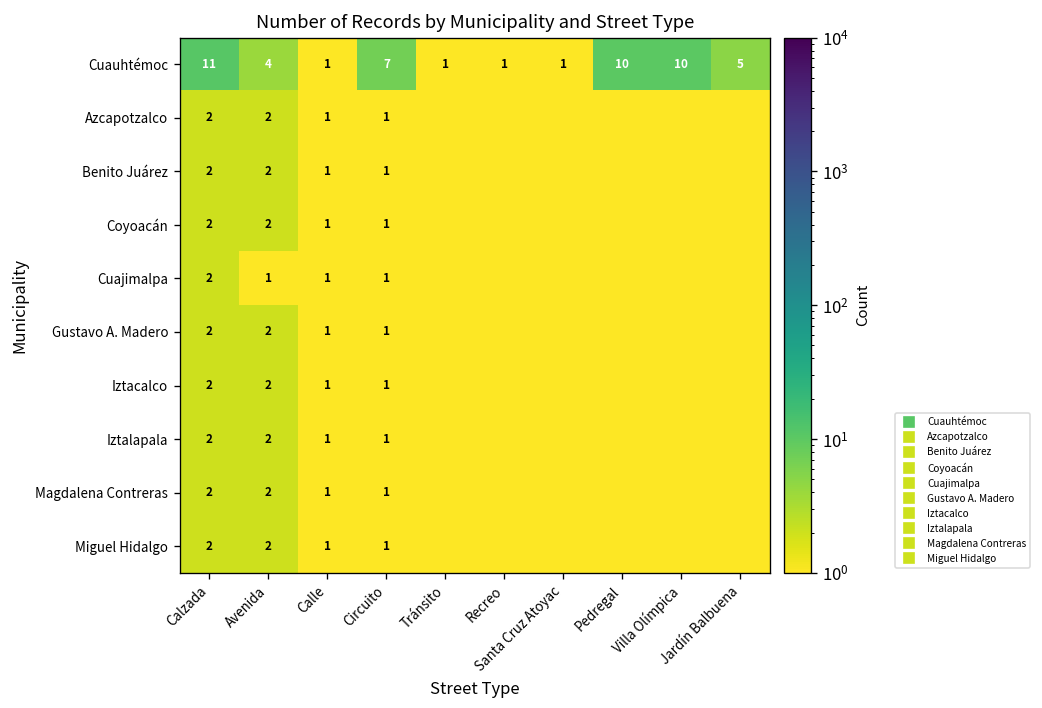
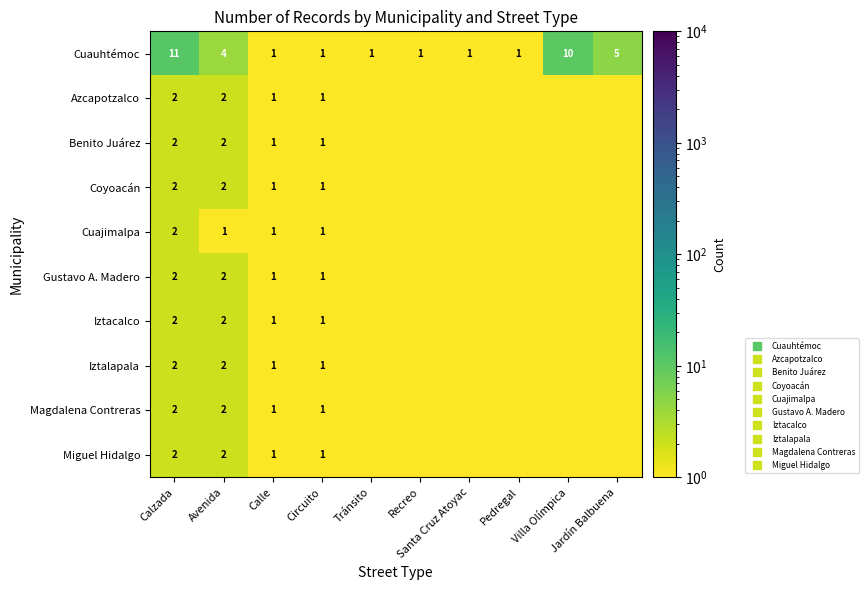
Cuauhtémoc, Circuito: 7 -> 1
Cuauhtémoc, Pedregal: 10 -> 1
